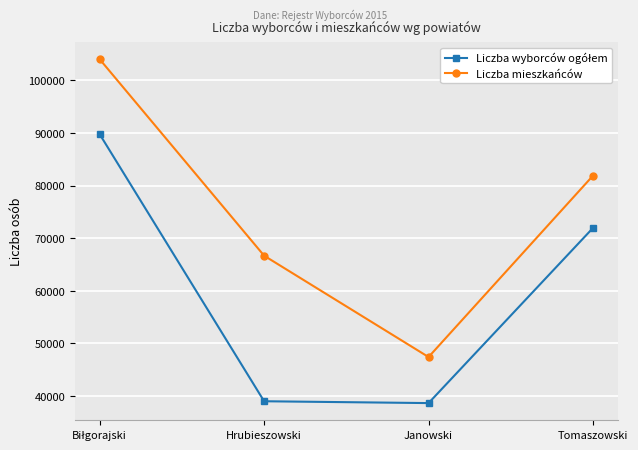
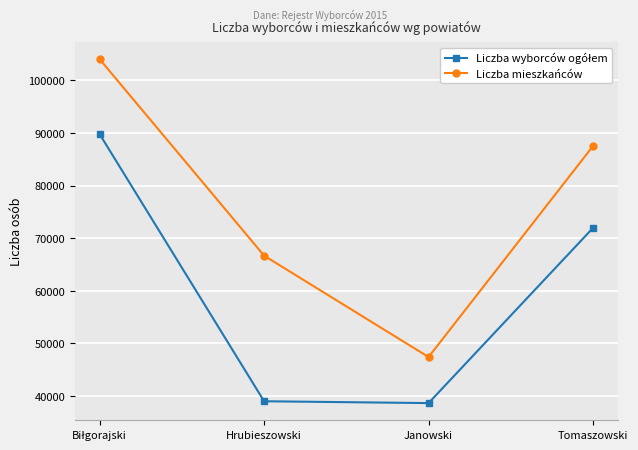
Liczba mieszkańców, Tomaszowski: 82000 -> 88000
